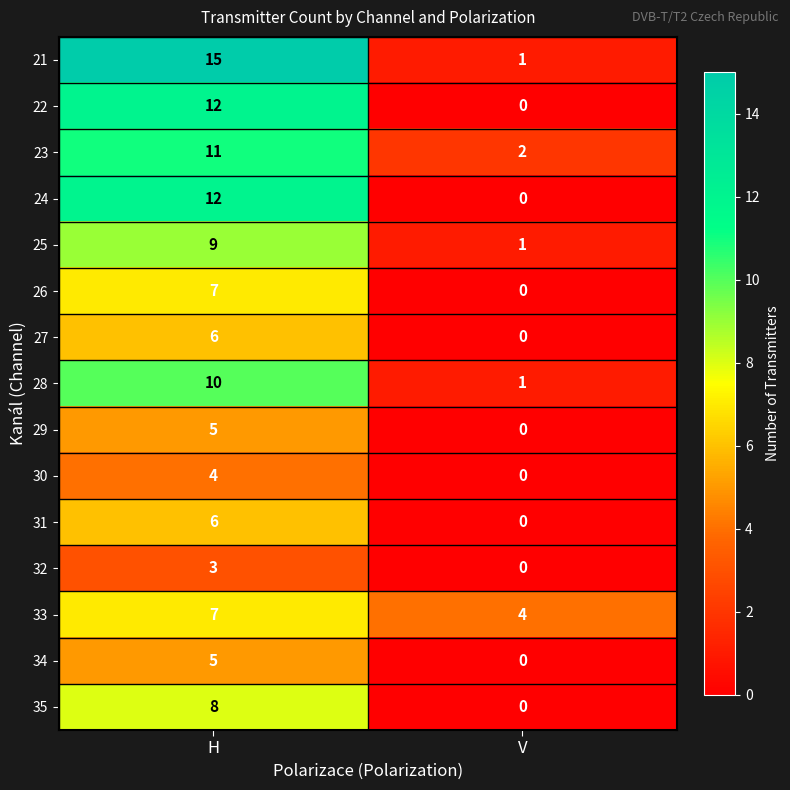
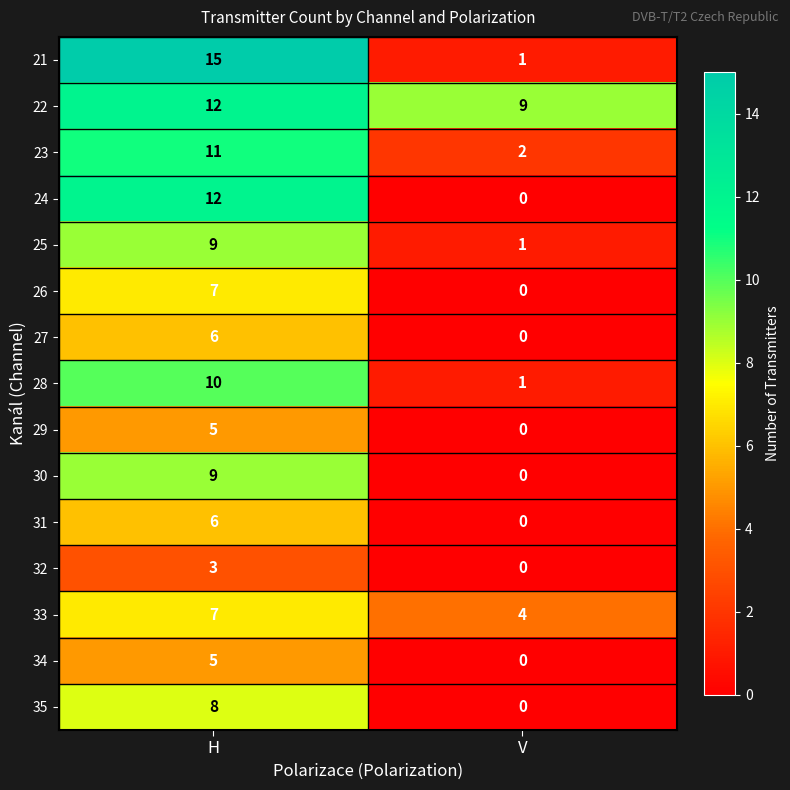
22, V: 0 -> 9
30, H: 4 -> 9
